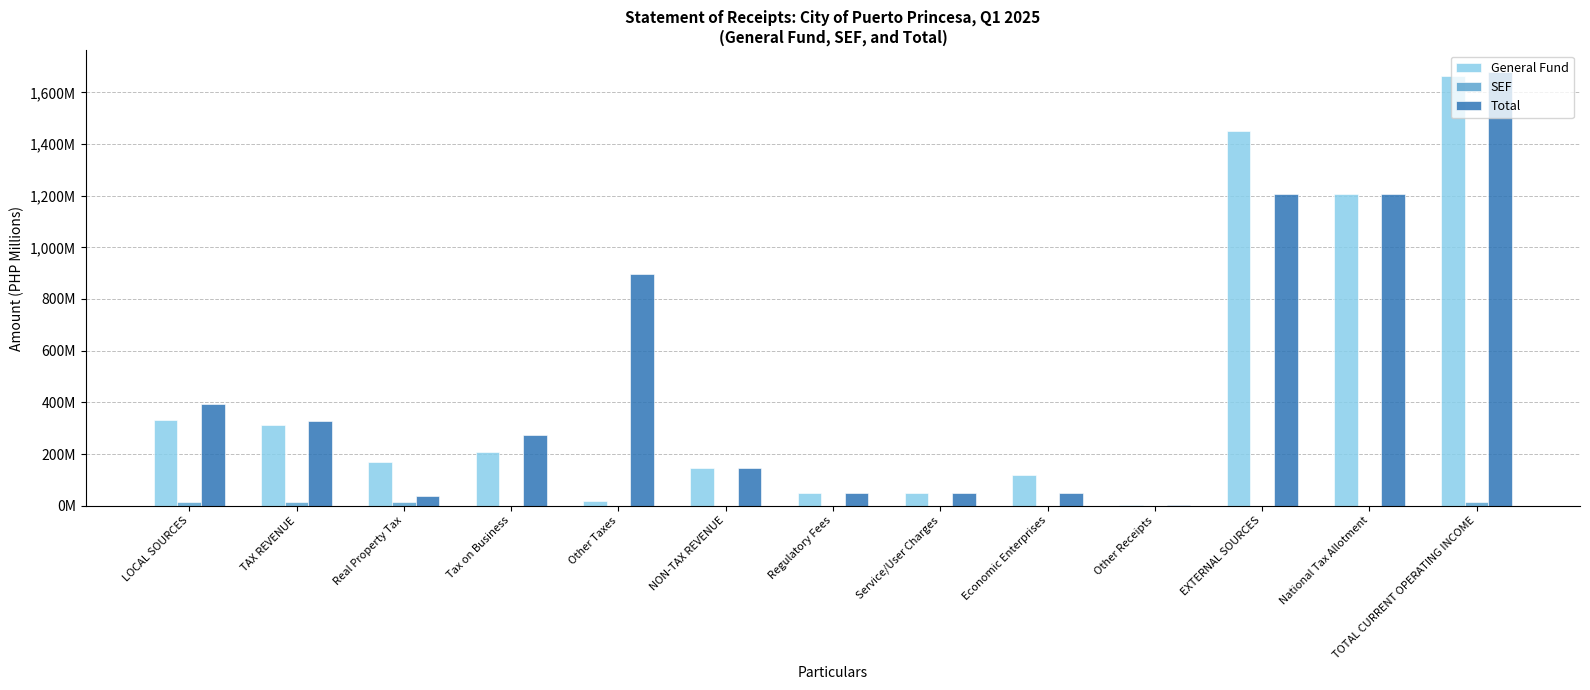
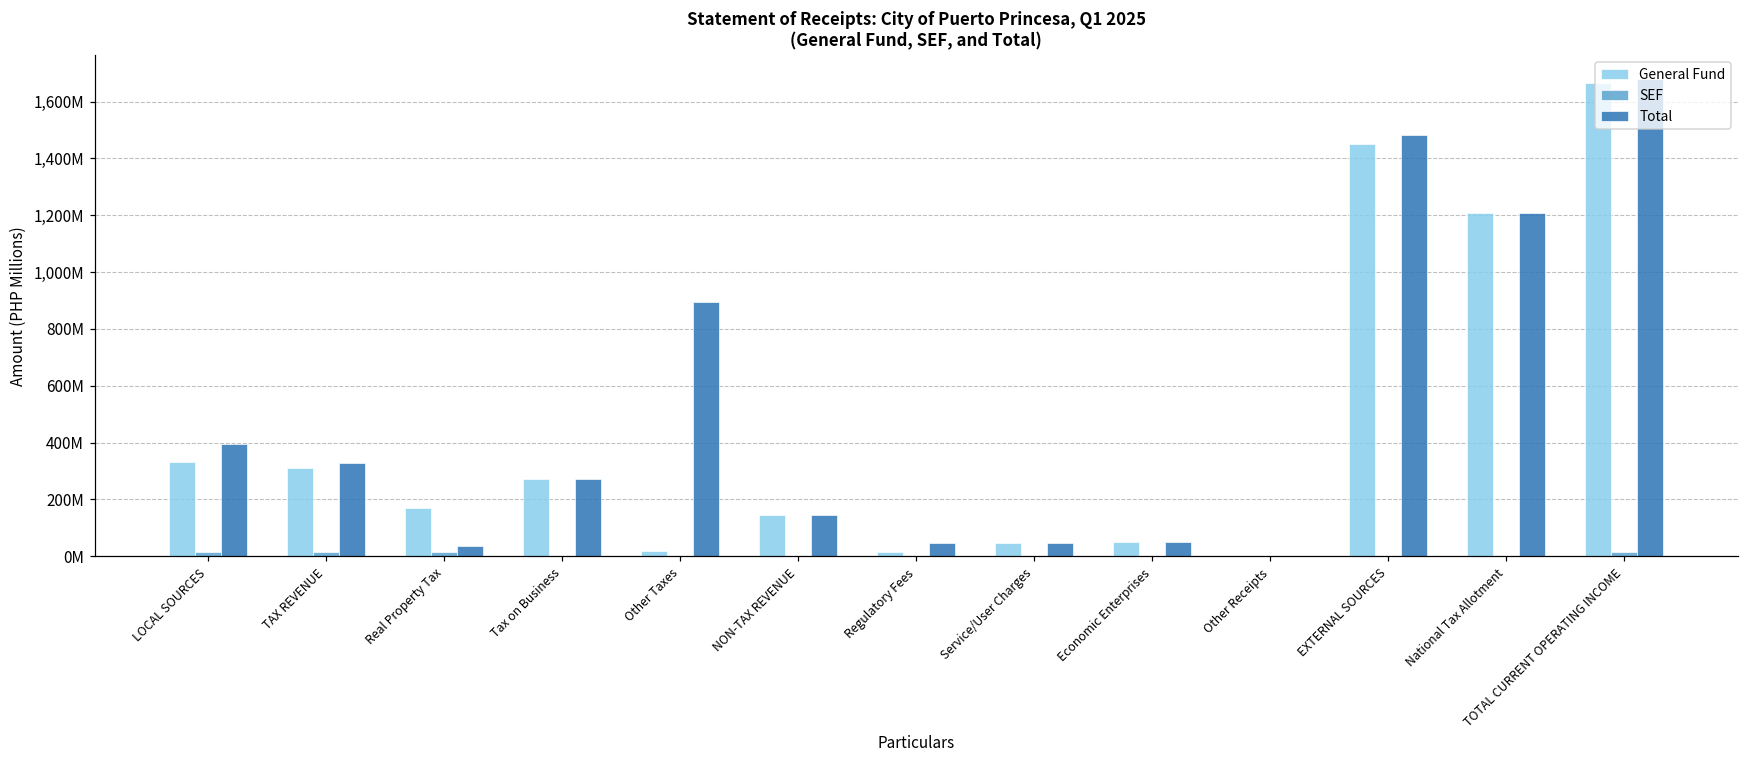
General Fund, Tax on Business: 210,000,000 -> 270,000,000
General Fund, Regulatory Fees: 50,000,000 -> 20,000,000
General Fund, Economic Enterprises: 120,000,000 -> 50,000,000
Total, EXTERNAL SOURCES: 1,210,000,000 -> 1,480,000,000
